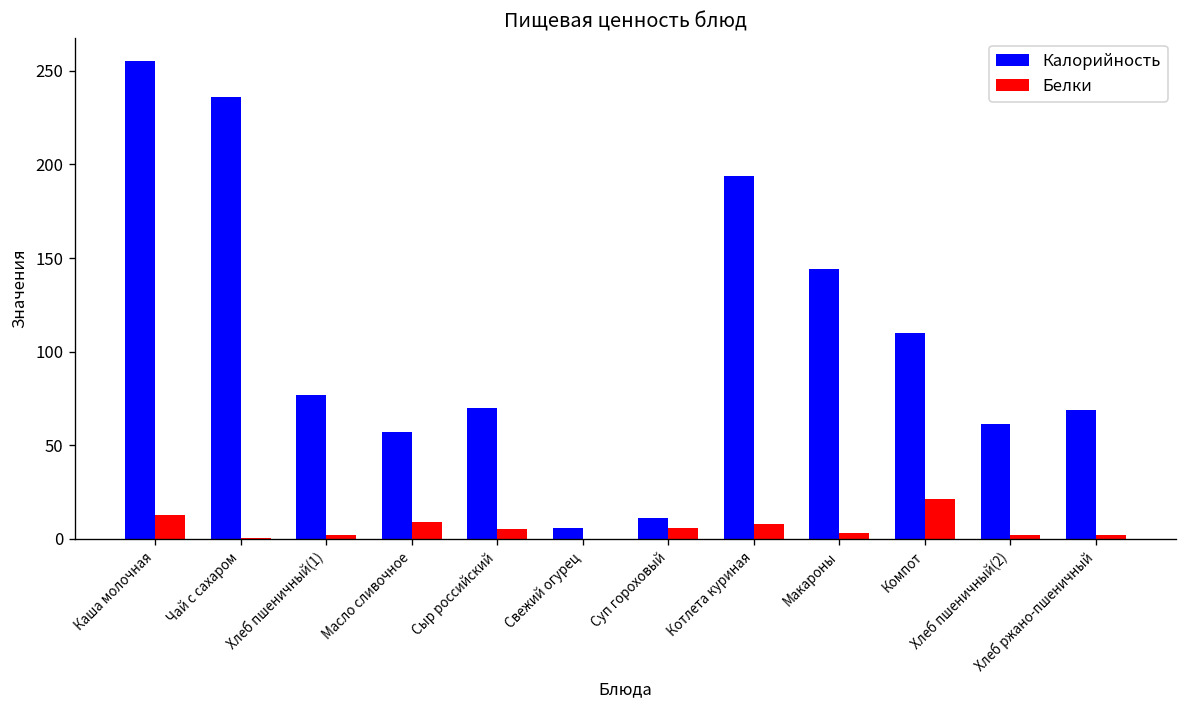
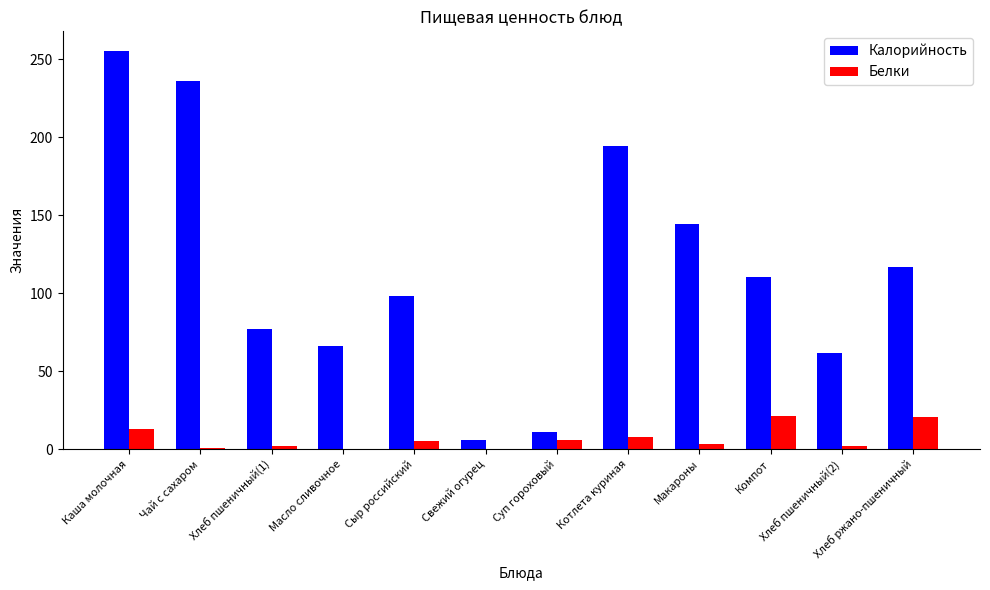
Калорийность, Масло сливочное: 57 -> 66
Белки, Масло сливочное: 9 -> 0
Калорийность, Сыр российский: 70 -> 98
Калорийность, Хлеб ржано-пшеничный: 69 -> 117
Белки, Хлеб ржано-пшеничный: 2 -> 21
